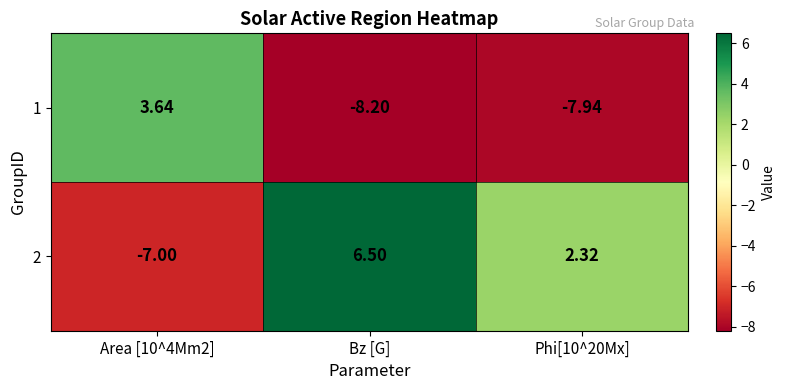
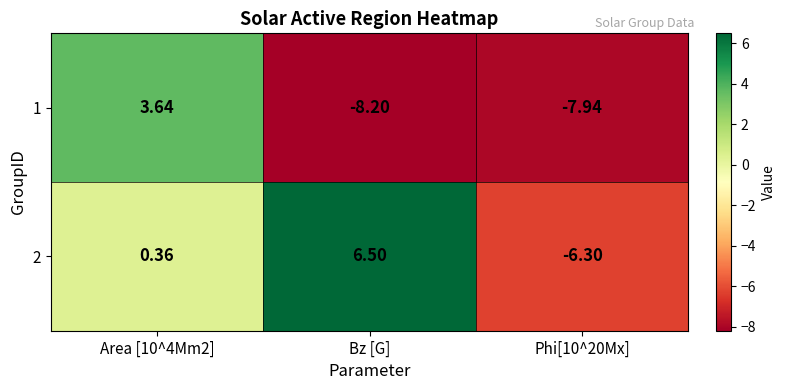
2, Area [10^4Mm2]: -7.00 -> 0.36
2, Phi[10^20Mx]: 2.32 -> -6.30
